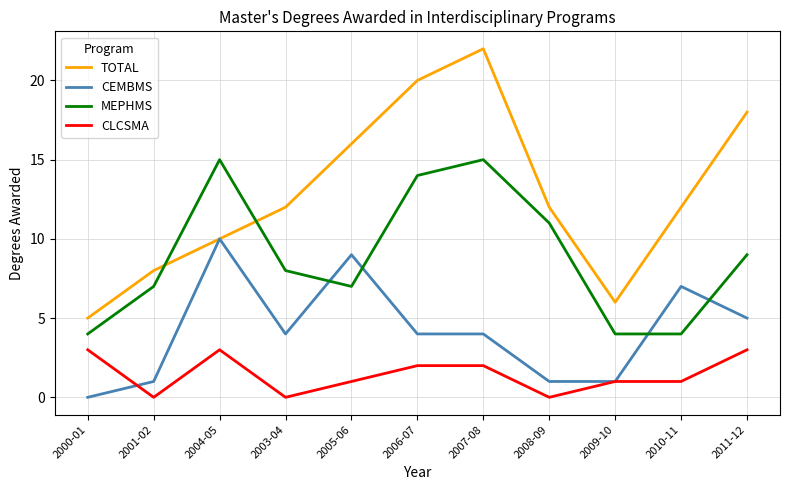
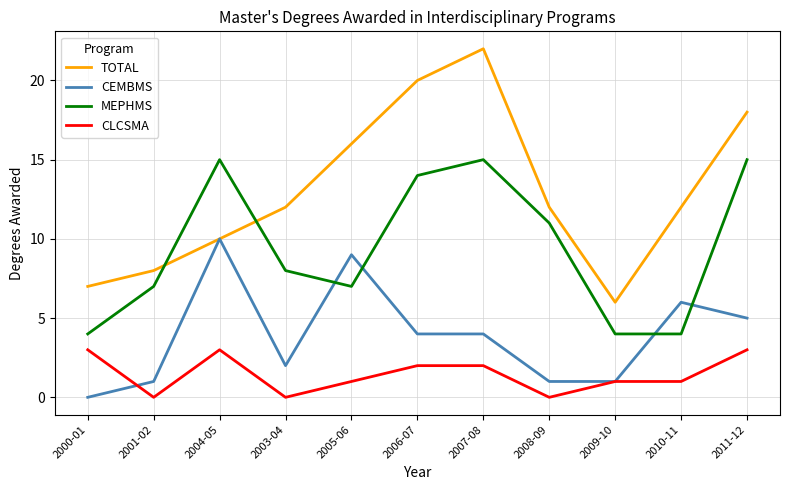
TOTAL, 2000-01: 5 -> 7
CEMBMS, 2003-04: 4 -> 2
CEMBMS, 2010-11: 7 -> 6
MEPHMS, 2011-12: 9 -> 15
